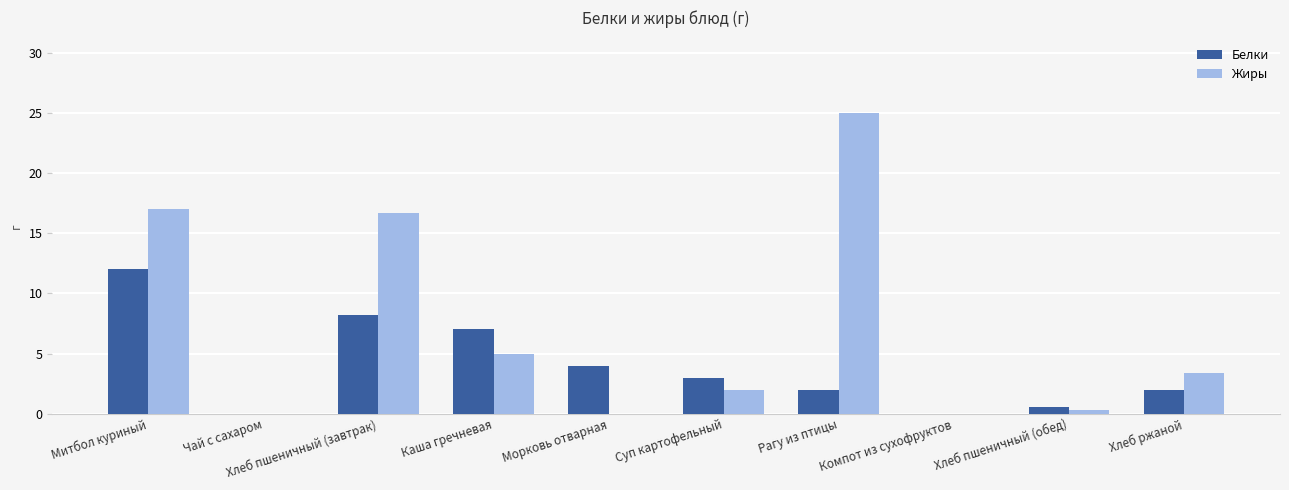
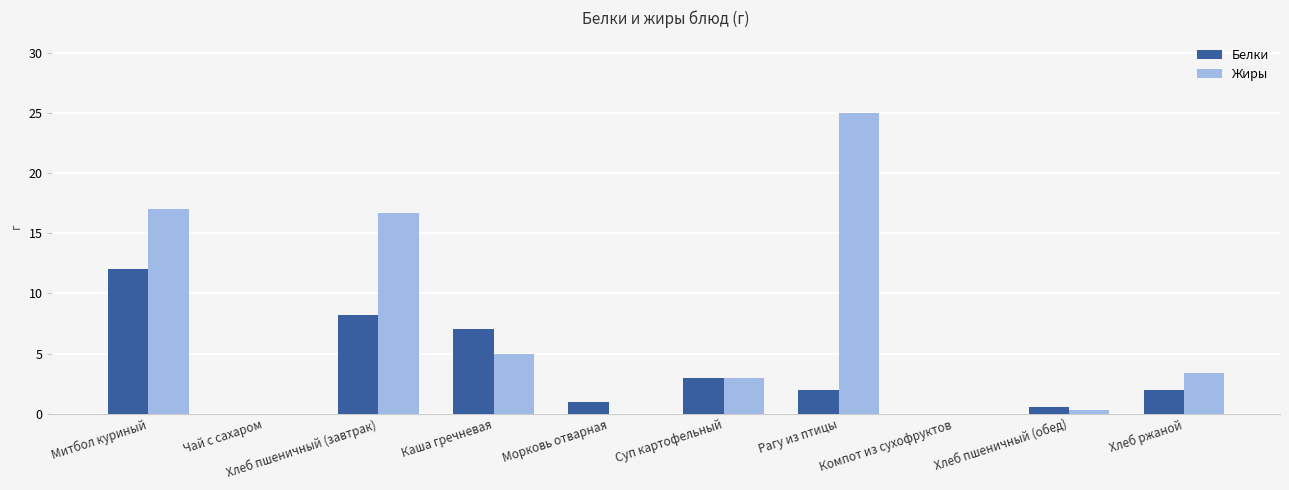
Белки, Морковь отварная: 4 -> 1
Жиры, Суп картофельный: 2 -> 3
